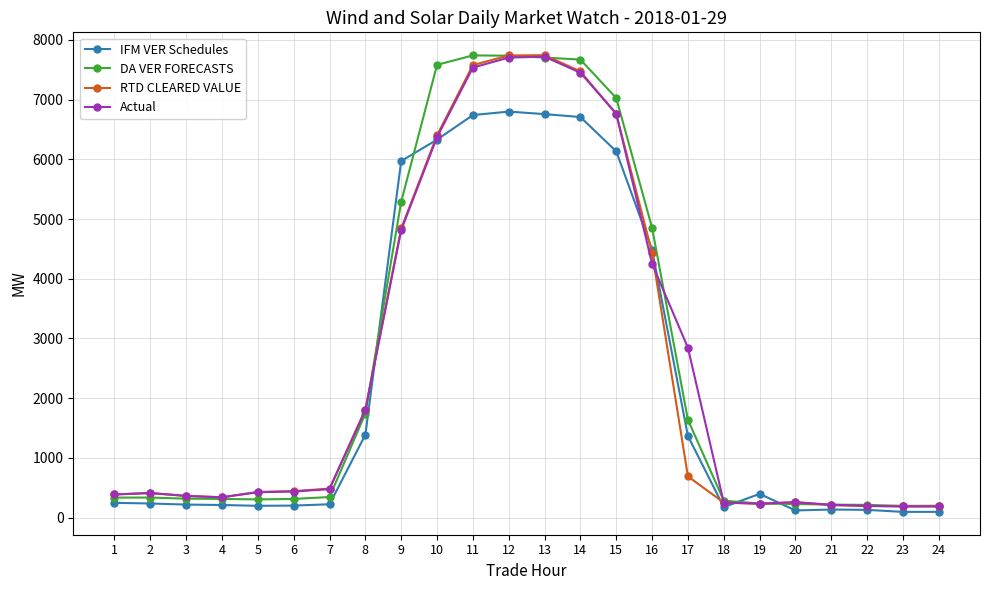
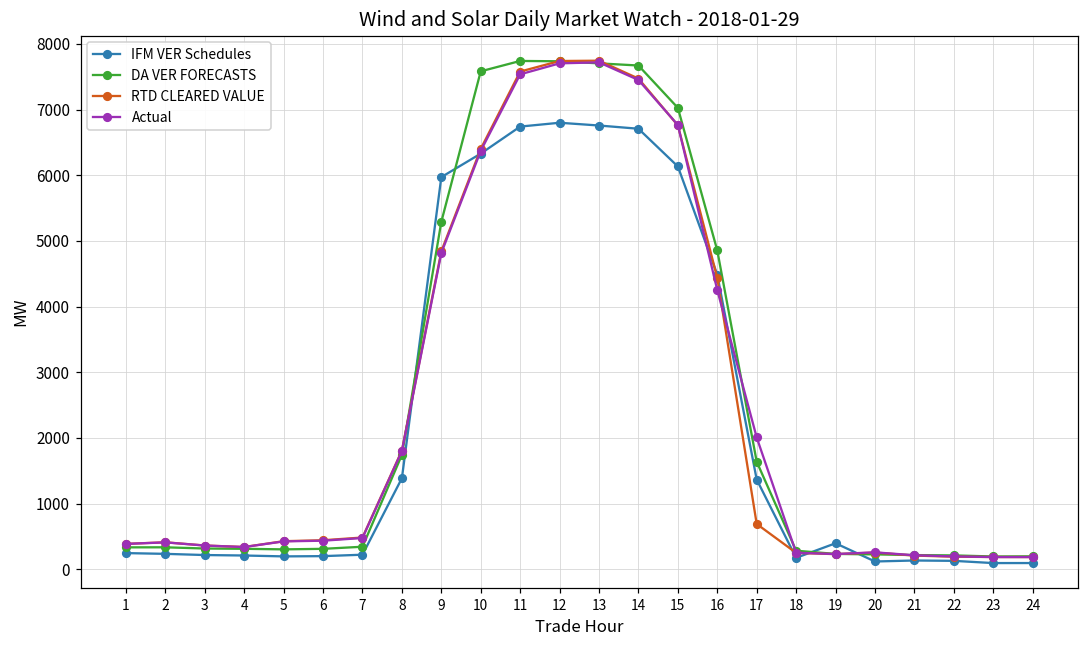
Actual, 17: 2800 -> 2000
